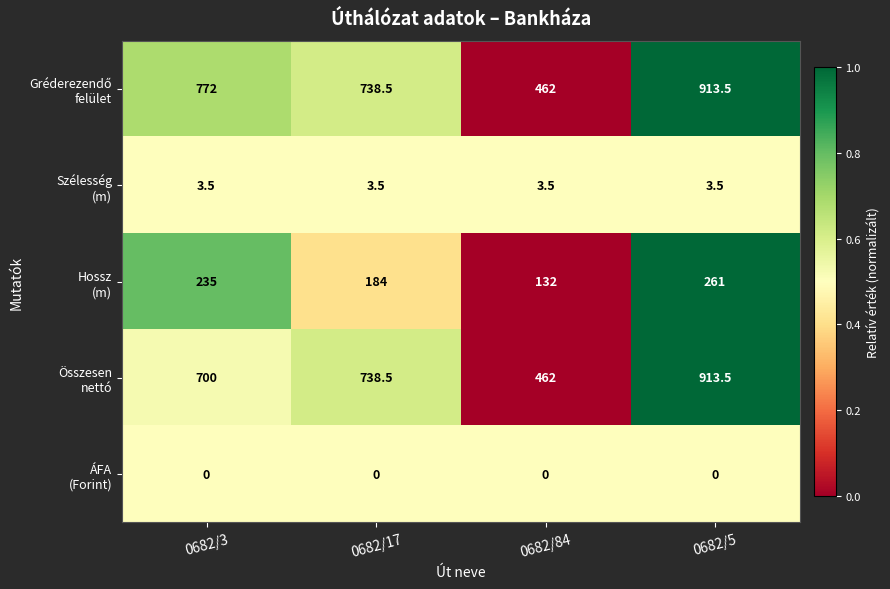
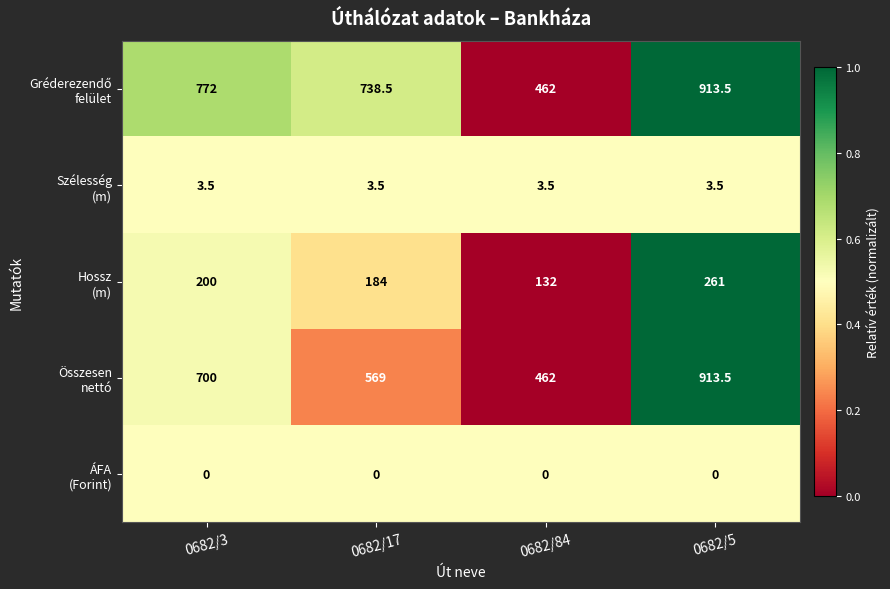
Hossz (m), 0682/3: 235 -> 200
Összesen nettó, 0682/17: 738.5 -> 569
